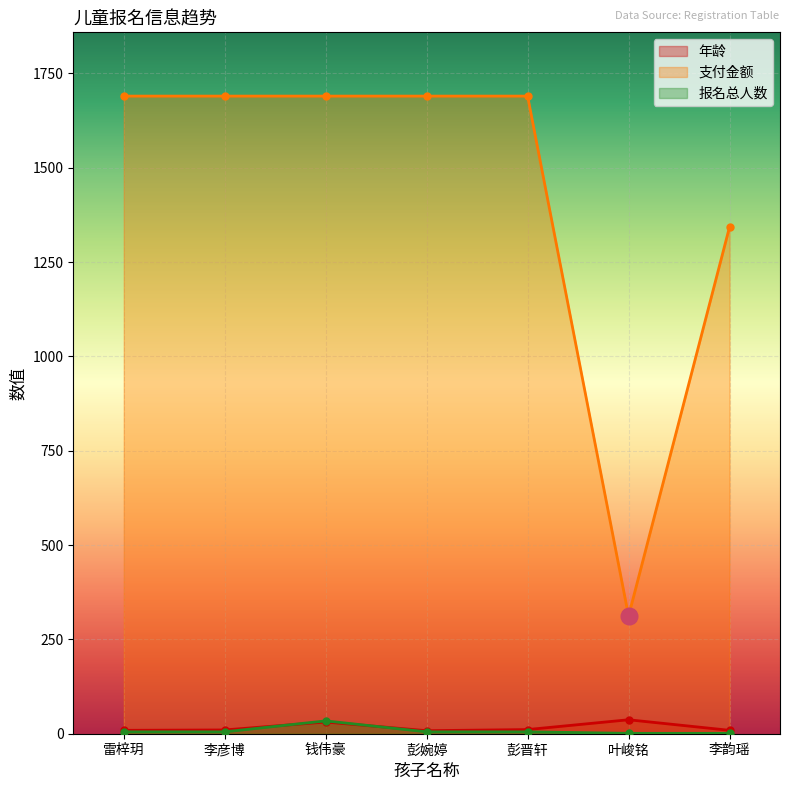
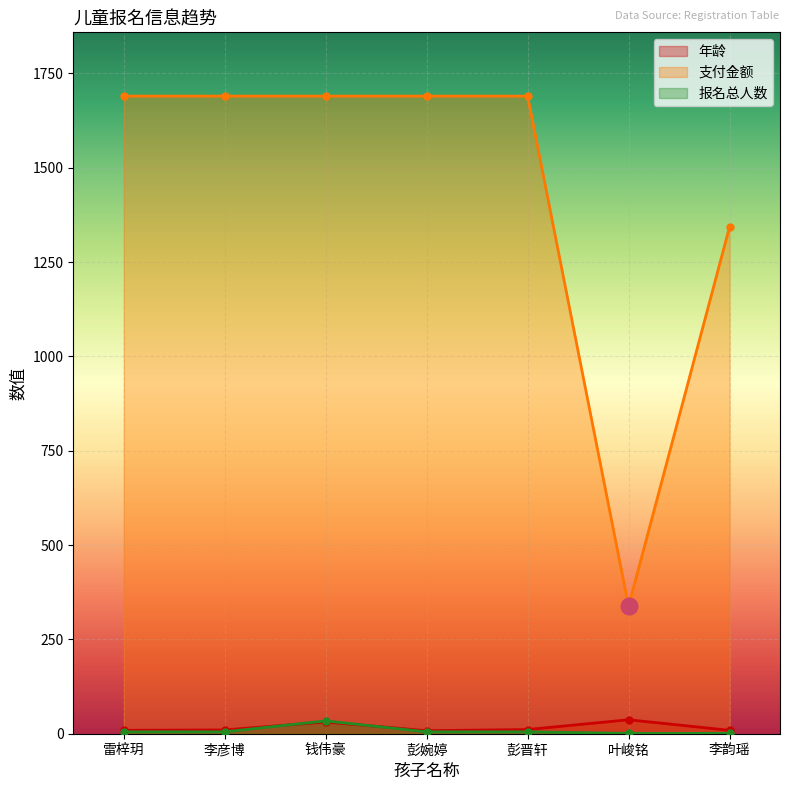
支付金额, 叶峻铭: 310 -> 340
